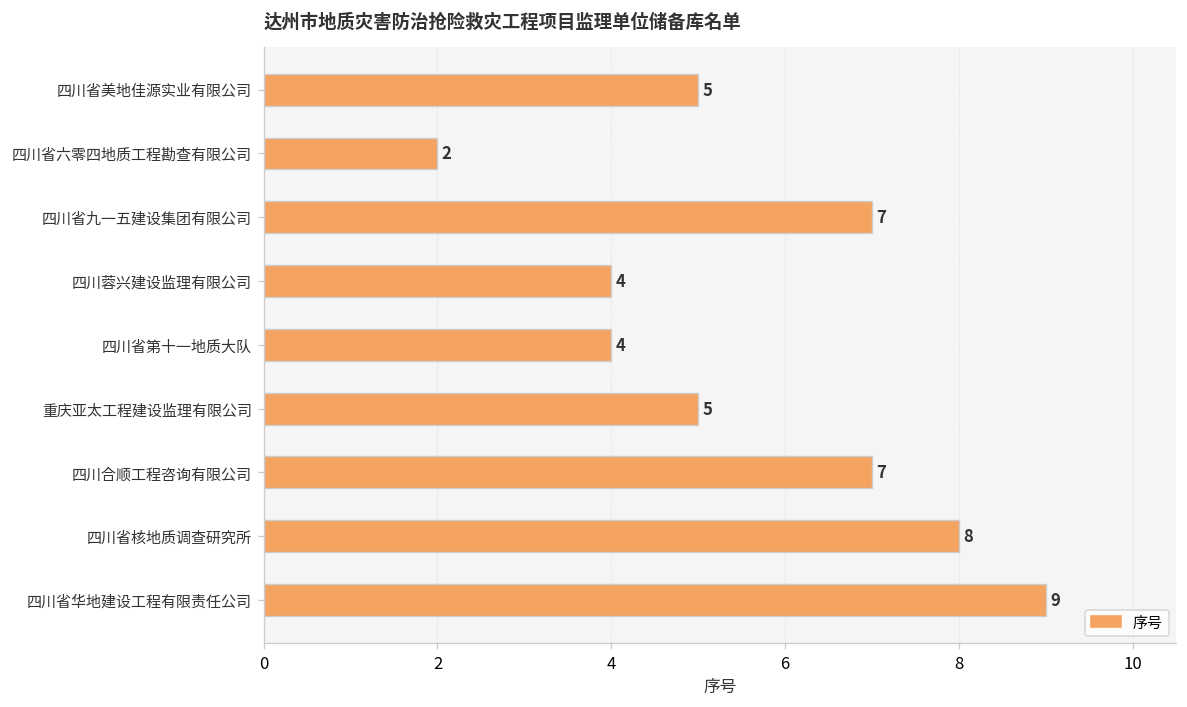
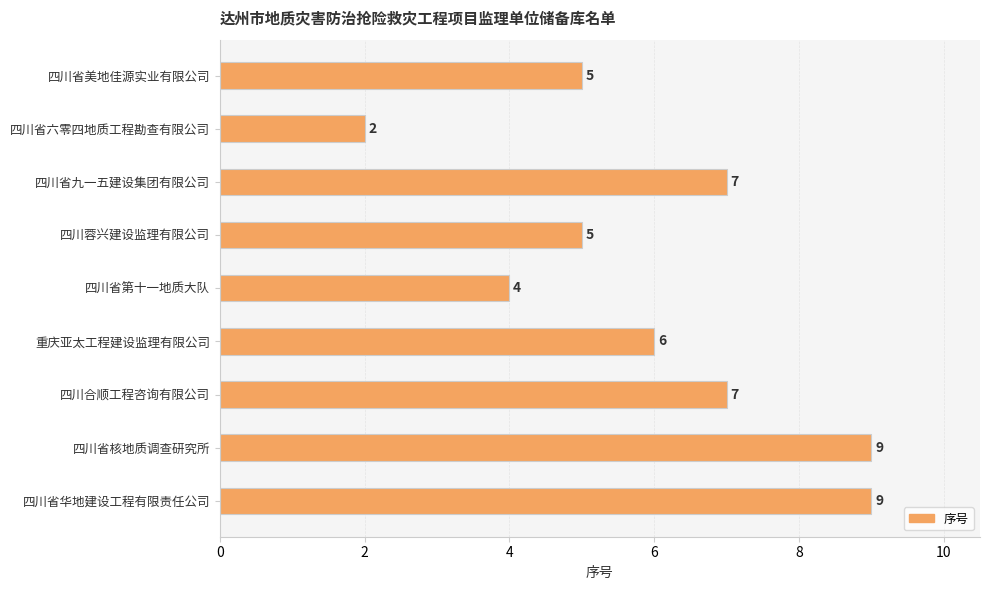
四川蓉兴建设监理有限公司: 4 -> 5
重庆亚太工程建设监理有限公司: 5 -> 6
四川省核地质调查研究所: 8 -> 9
